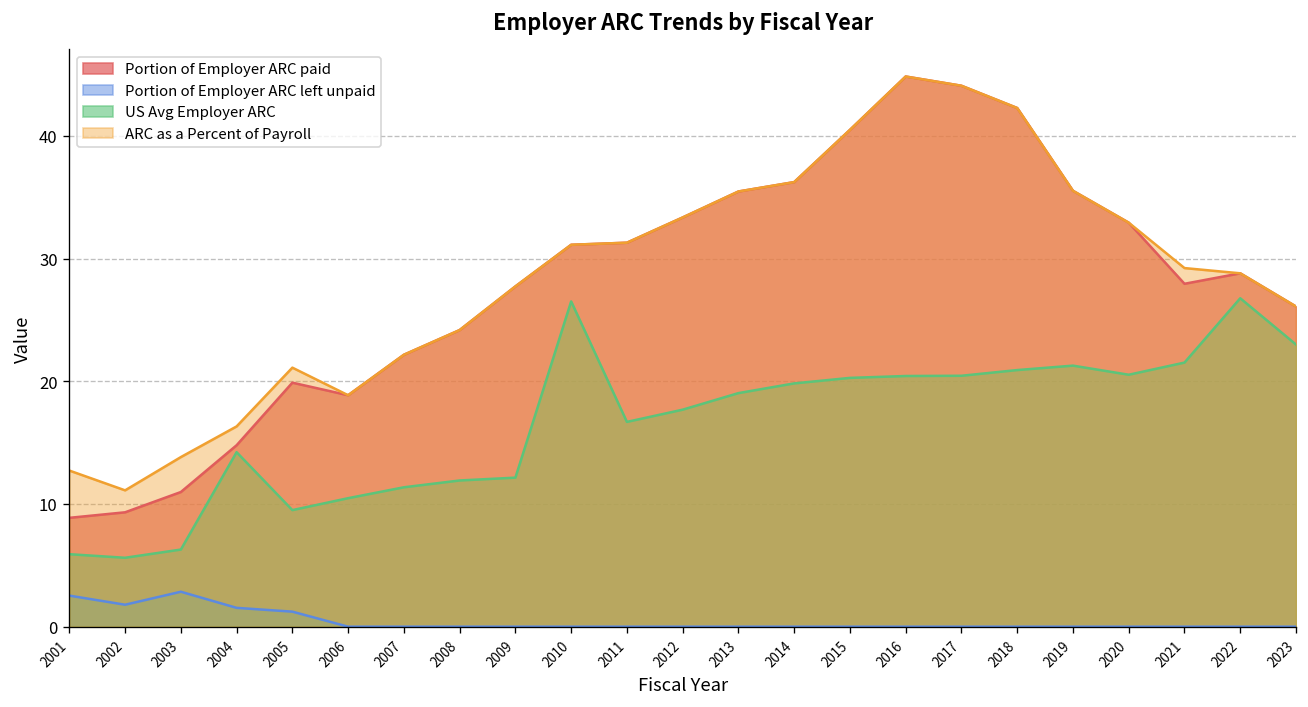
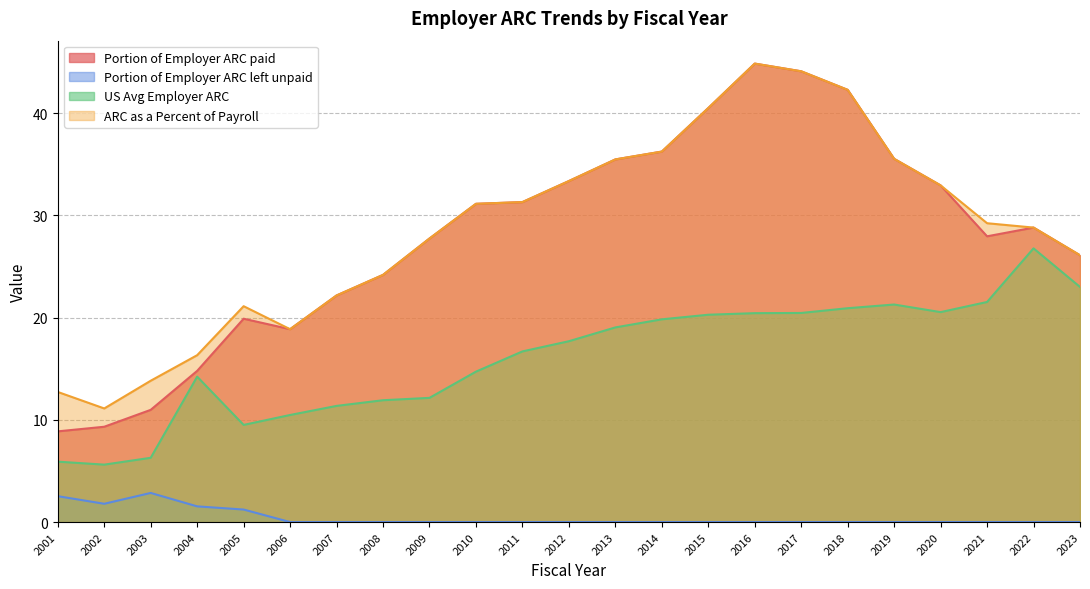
US Avg Employer ARC, 2010: 26.5 -> 14.7
